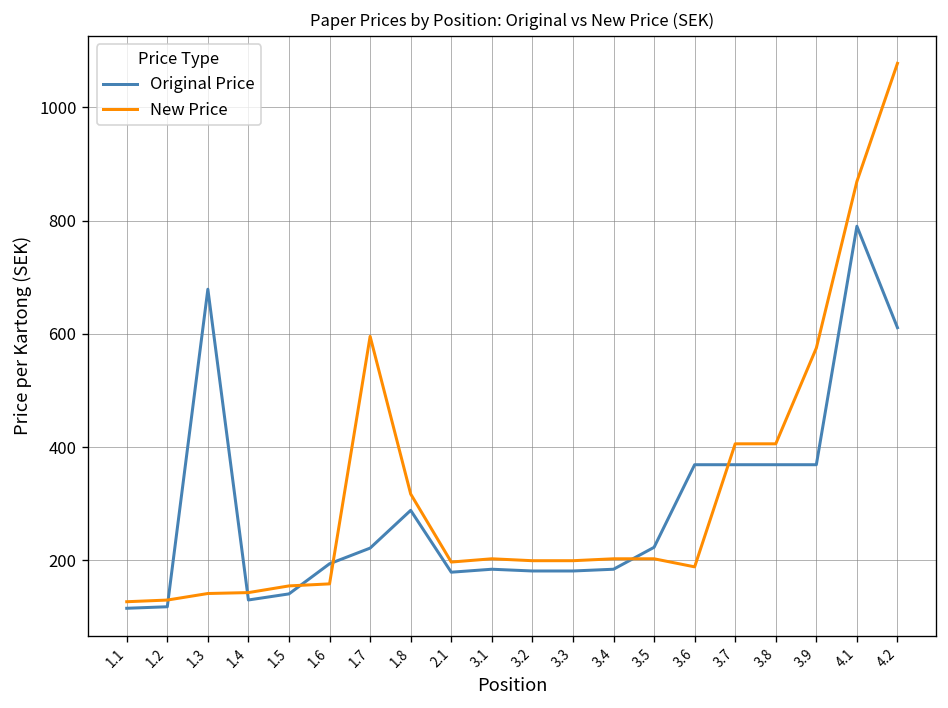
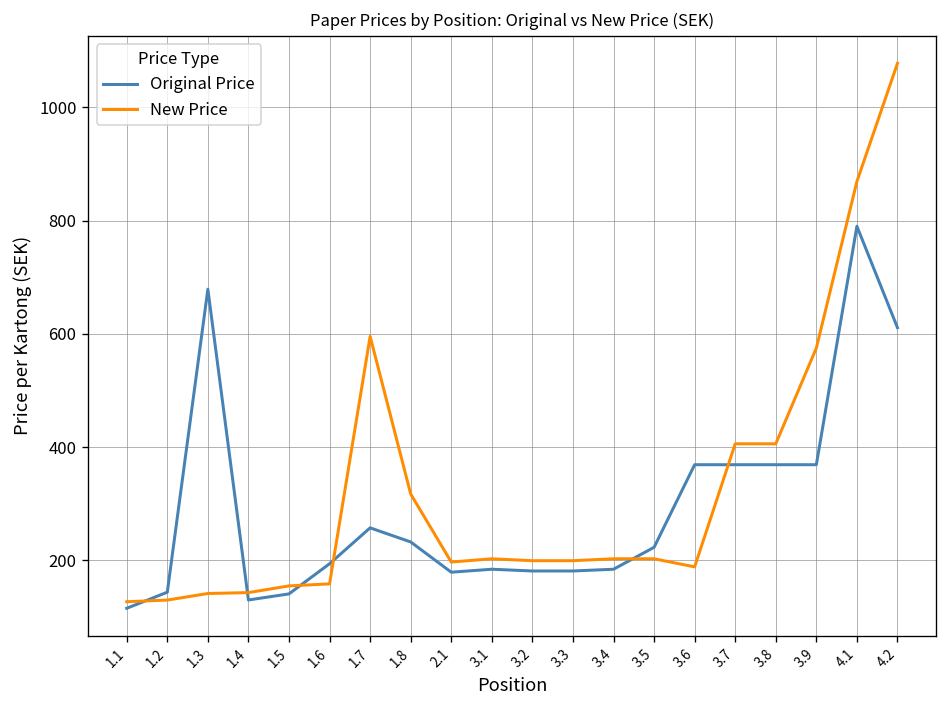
Original Price, 1.2: 120 -> 140
Original Price, 1.7: 220 -> 260
Original Price, 1.8: 290 -> 230
